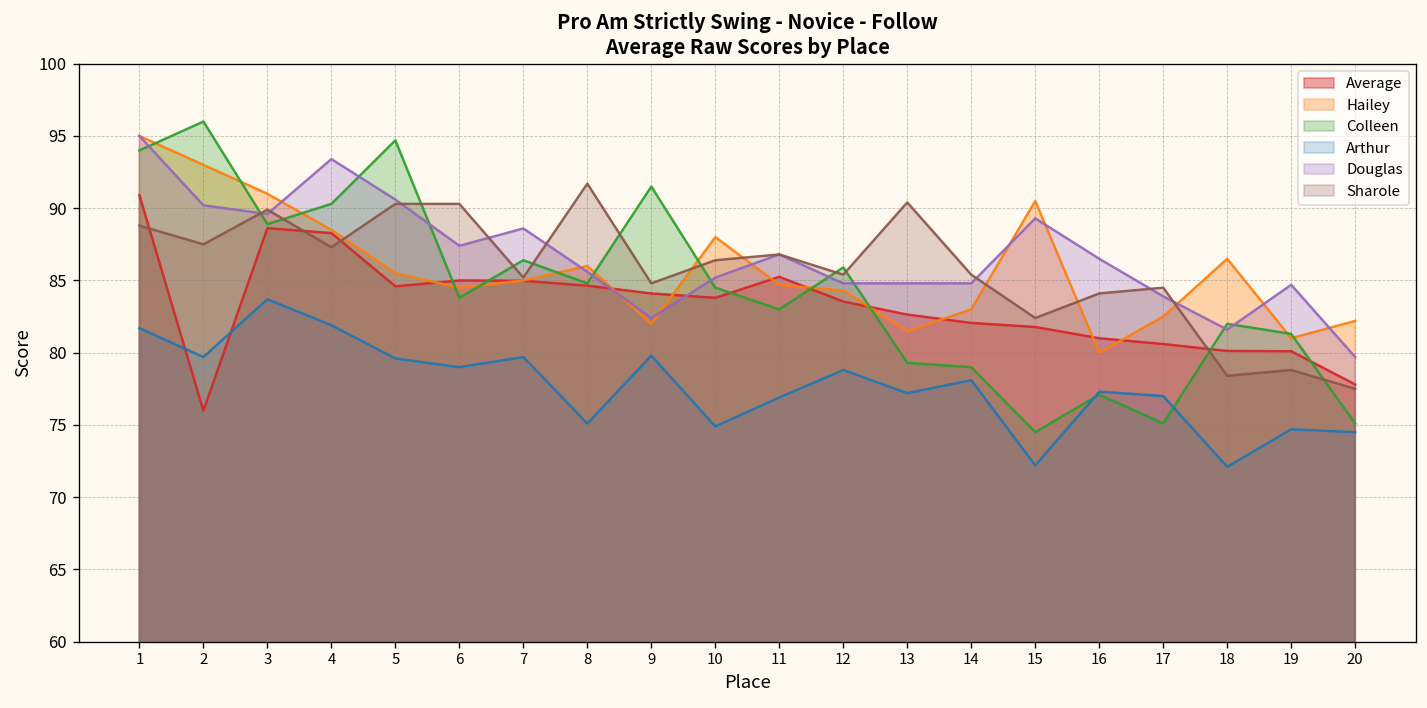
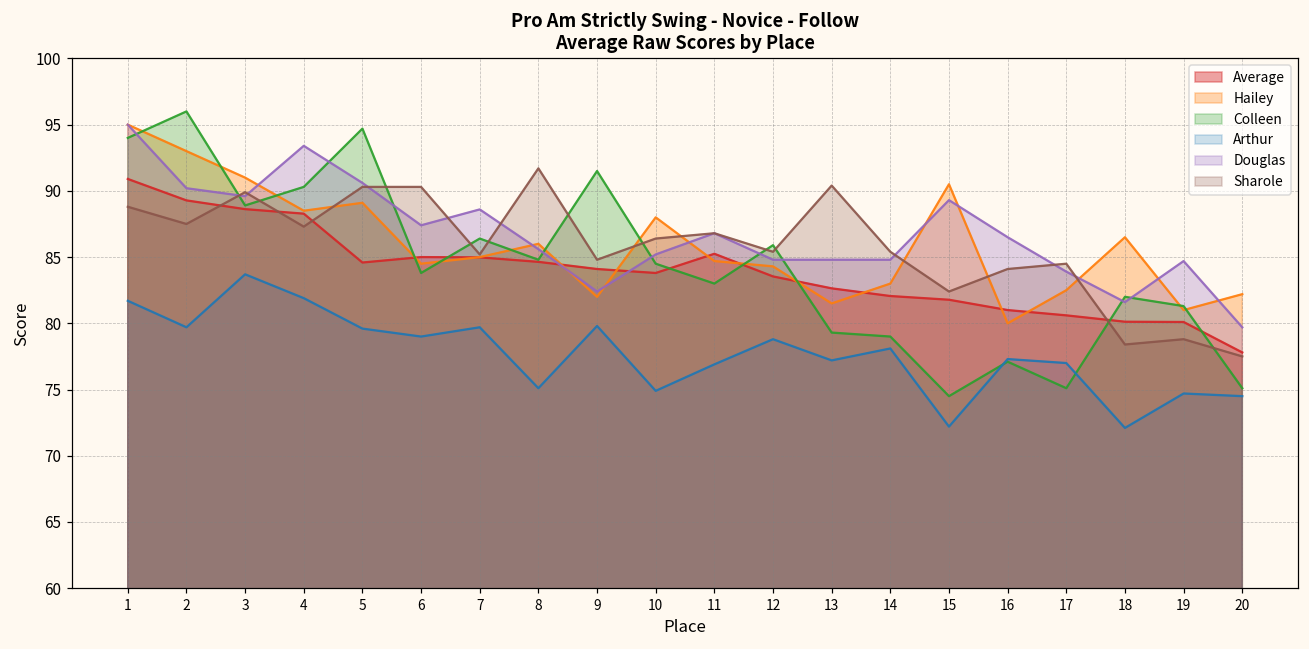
Average, 2: 76.0 -> 89.3
Hailey, 5: 85.5 -> 89.1
